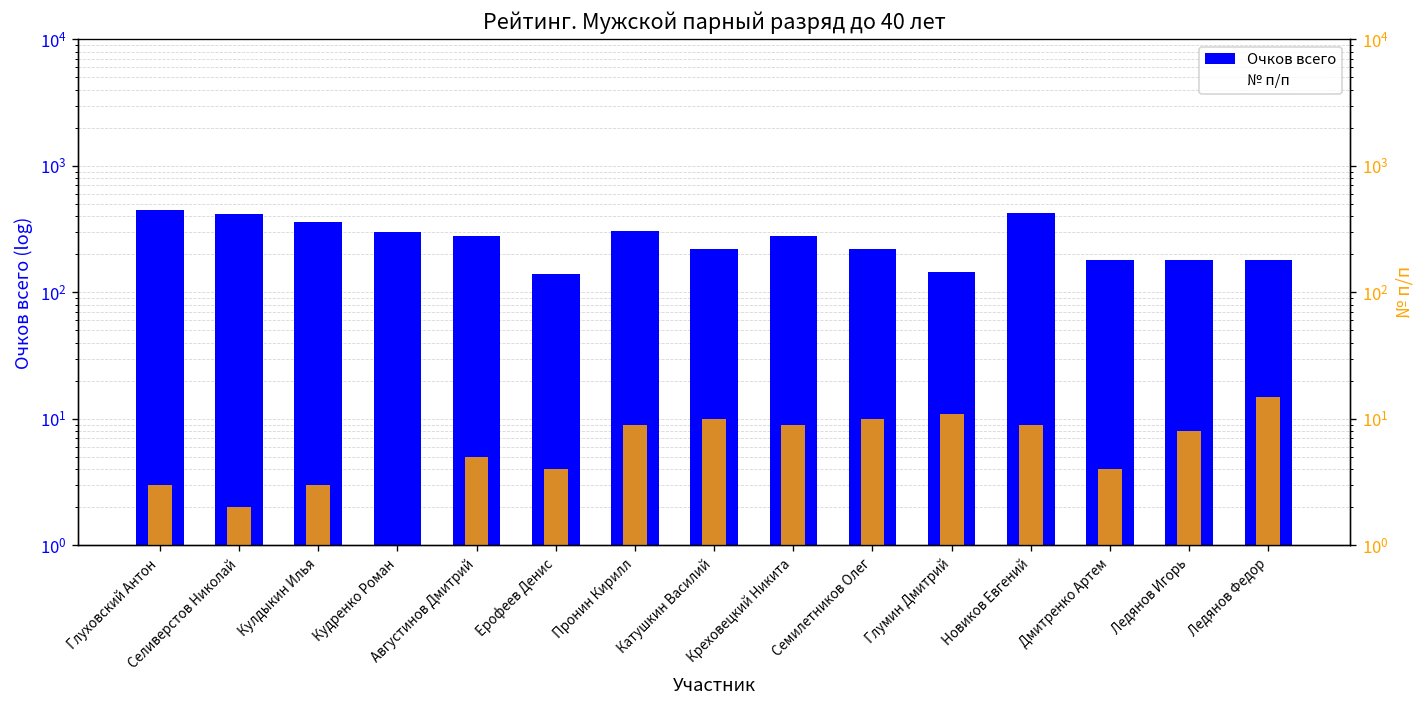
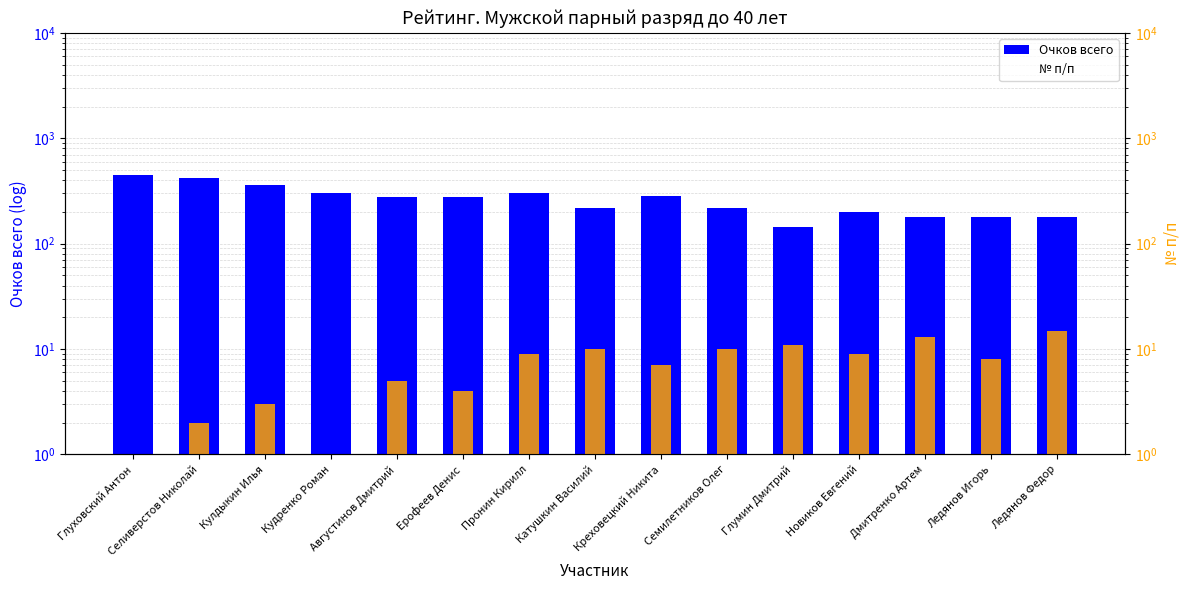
Очков всего, Ерофеев Денис: 140 -> 280
Очков всего, Новиков Евгений: 420 -> 200
№ п/п, Глуховский Антон: 3 -> 1
№ п/п, Креховецкий Никита: 9 -> 7
№ п/п, Дмитренко Артем: 4 -> 13
